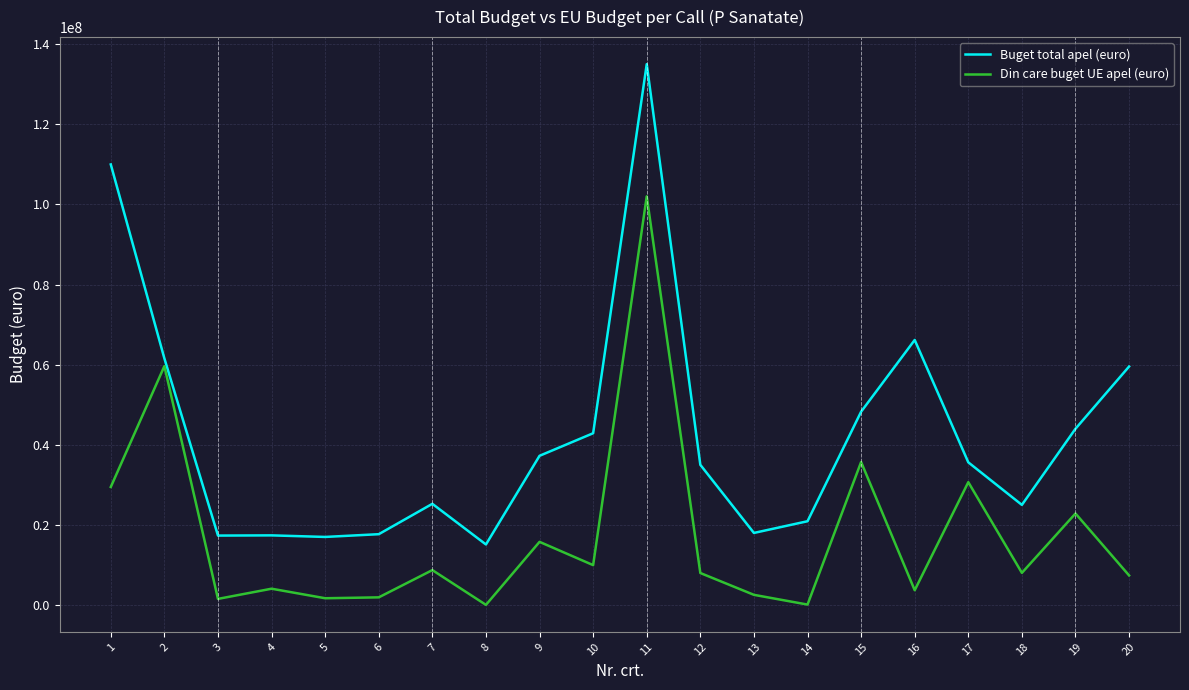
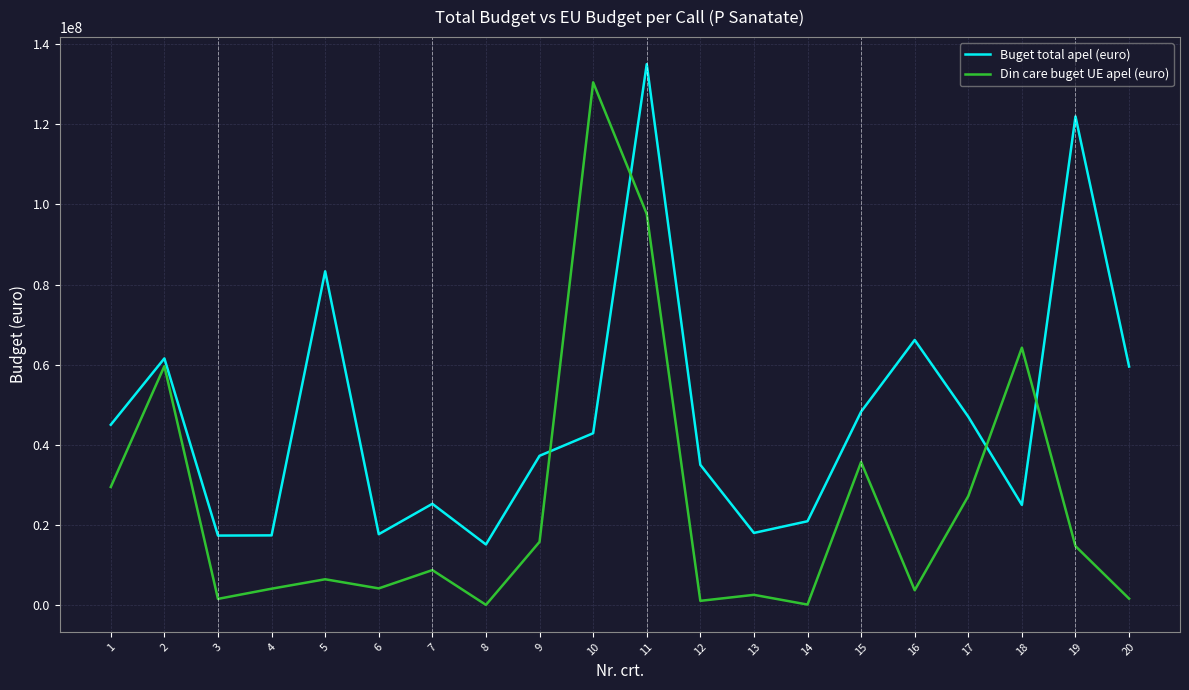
Buget total apel (euro), 1: 110000000 -> 45000000
Buget total apel (euro), 5: 17000000 -> 83000000
Din care buget UE apel (euro), 5: 2000000 -> 6000000
Din care buget UE apel (euro), 6: 2000000 -> 4000000
Din care buget UE apel (euro), 10: 10000000 -> 130000000
Din care buget UE apel (euro), 11: 102000000 -> 98000000
Din care buget UE apel (euro), 12: 8000000 -> 1000000
Buget total apel (euro), 17: 36000000 -> 47000000
Din care buget UE apel (euro), 17: 31000000 -> 27000000
Din care buget UE apel (euro), 18: 8000000 -> 64000000
Buget total apel (euro), 19: 44000000 -> 122000000
Din care buget UE apel (euro), 19: 23000000 -> 15000000
Din care buget UE apel (euro), 20: 7000000 -> 2000000
